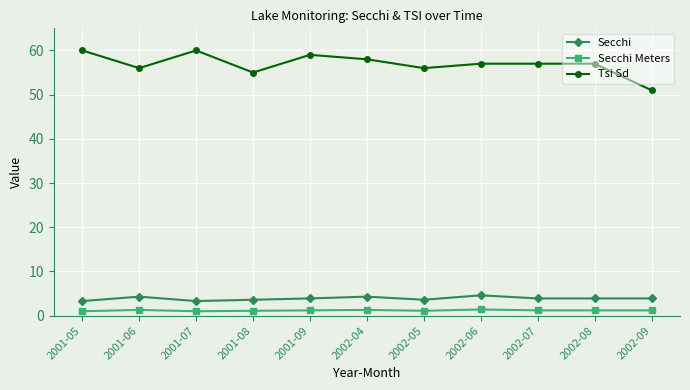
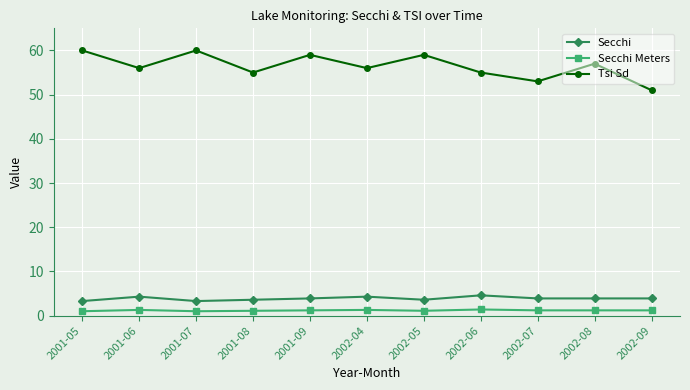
Tsi Sd, 2002-04: 58 -> 56
Tsi Sd, 2002-05: 56 -> 59
Tsi Sd, 2002-06: 57 -> 55
Tsi Sd, 2002-07: 57 -> 53
